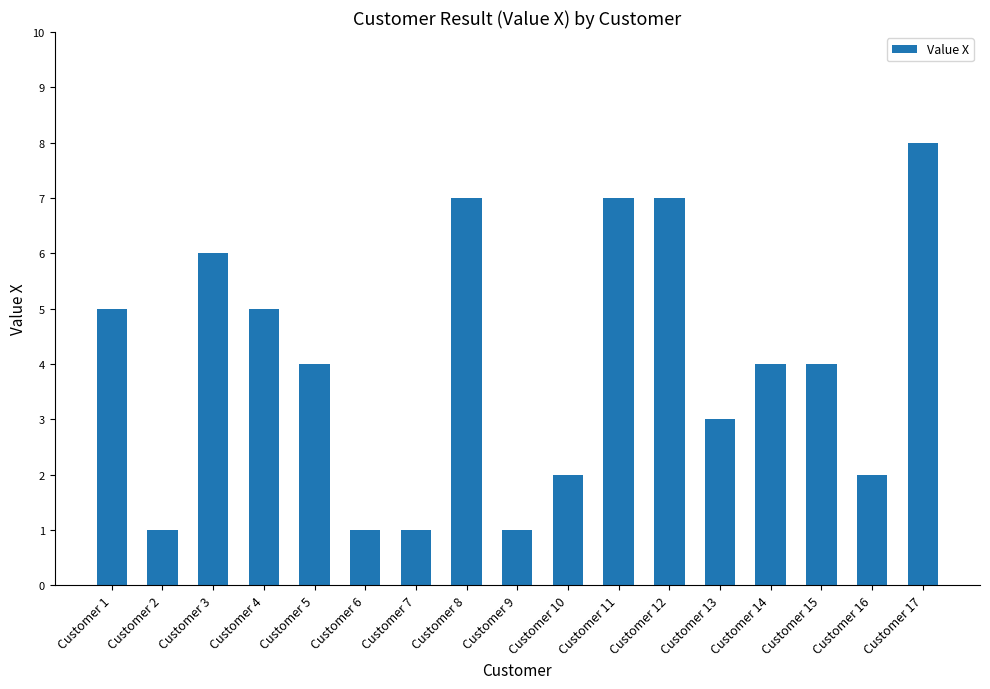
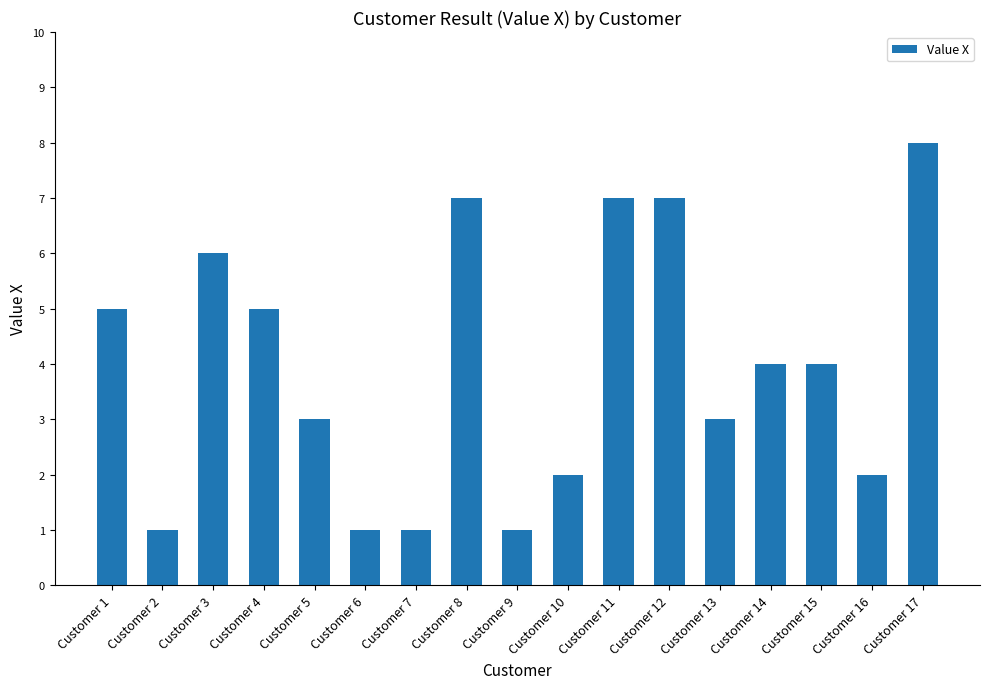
Customer 5: 4 -> 3
